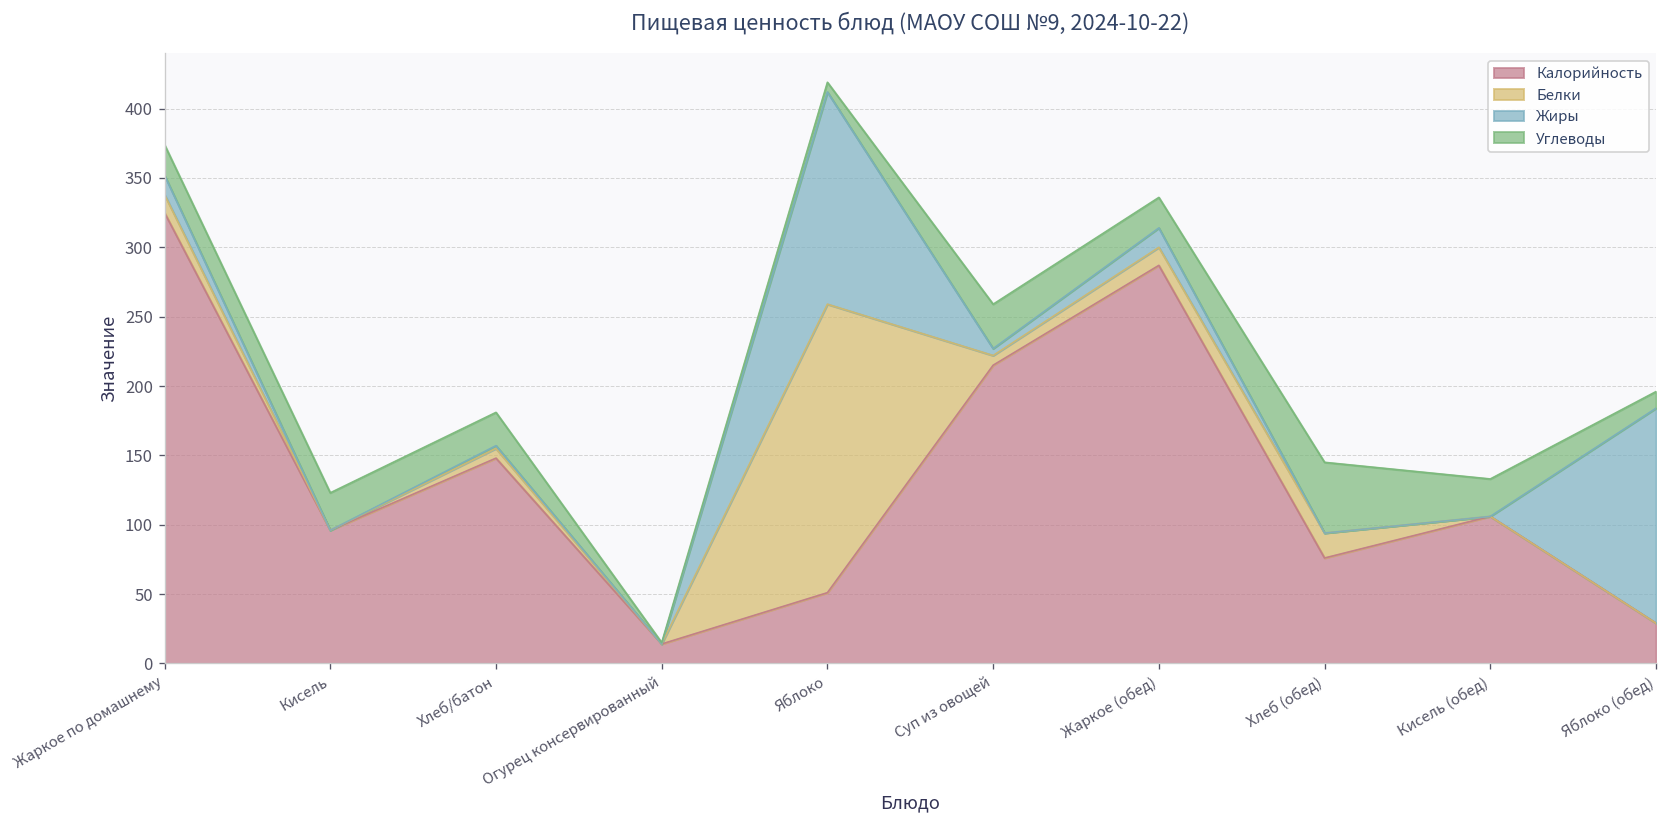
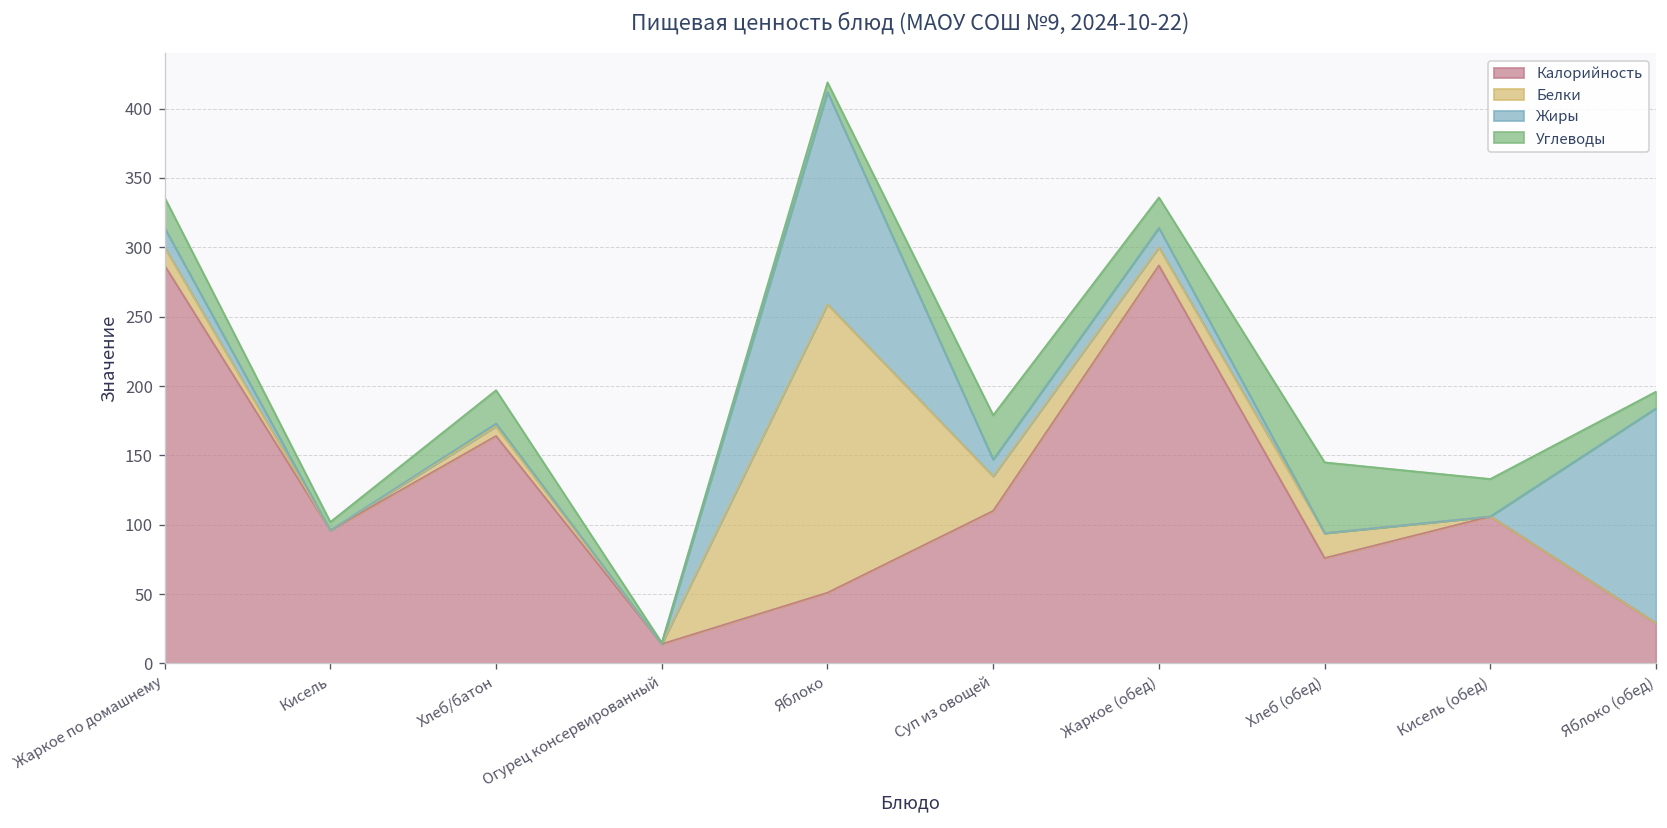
Калорийность, Жаркое по домашнему: 325 -> 287
Углеводы, Кисель: 27 -> 6
Калорийность, Хлеб/батон: 148 -> 164
Калорийность, Суп из овощей: 215 -> 110
Белки, Суп из овощей: 7 -> 25
Жиры, Суп из овощей: 5 -> 12
